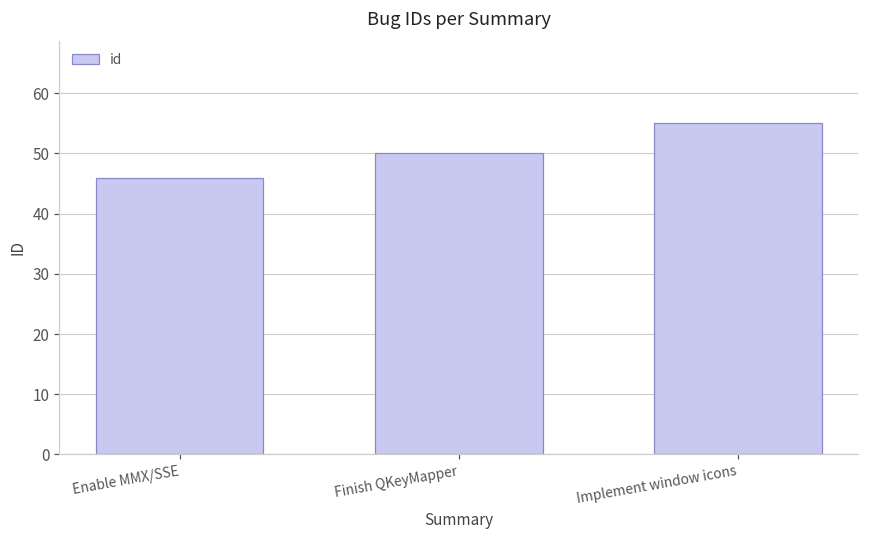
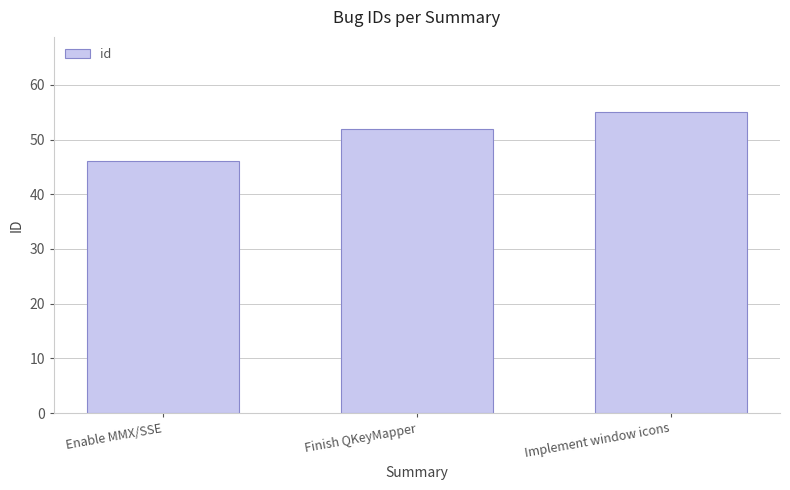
Finish QKeyMapper: 50 -> 52
